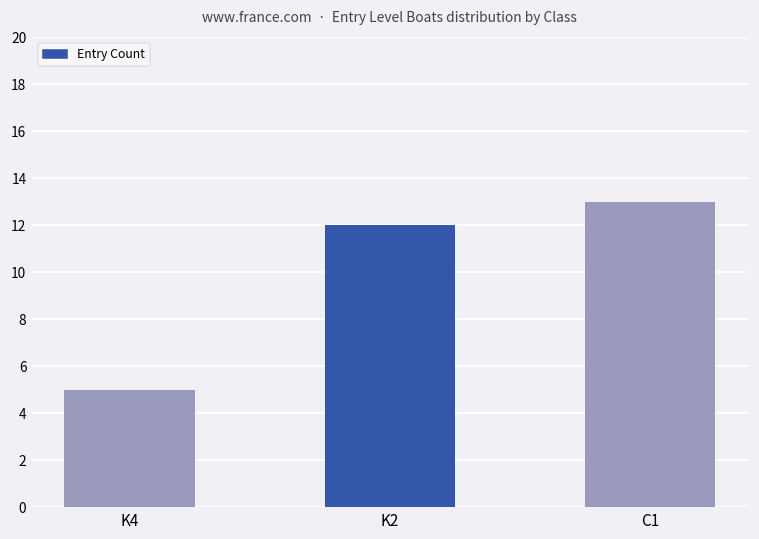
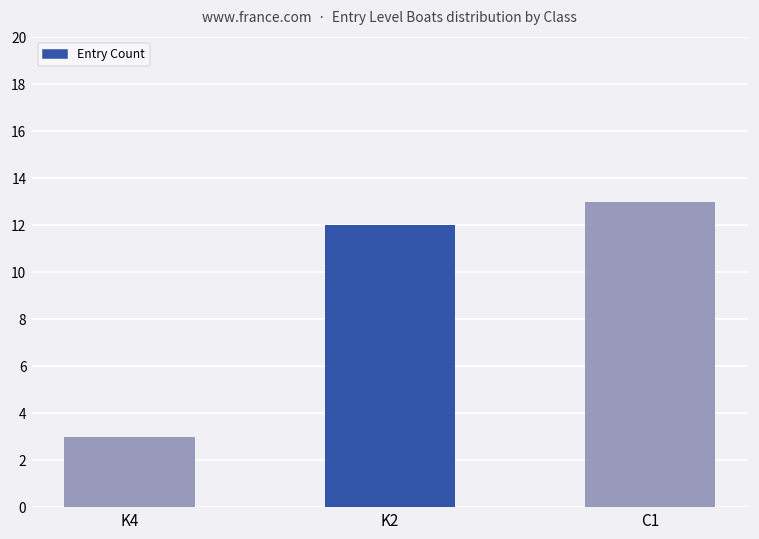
K4: 5 -> 3
